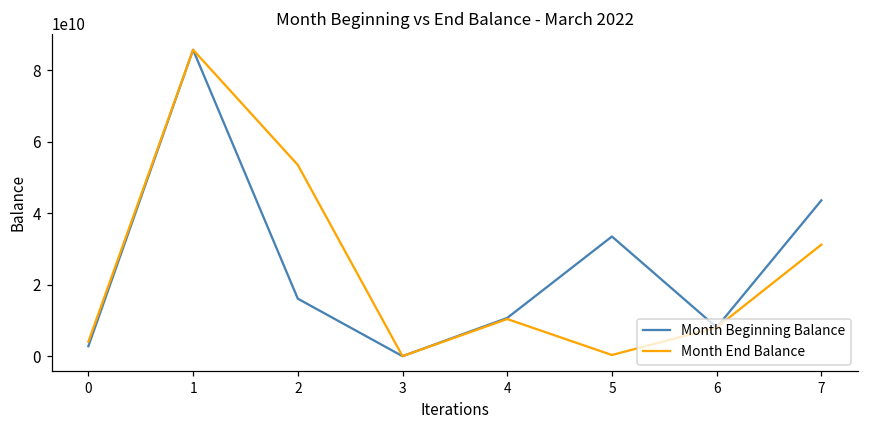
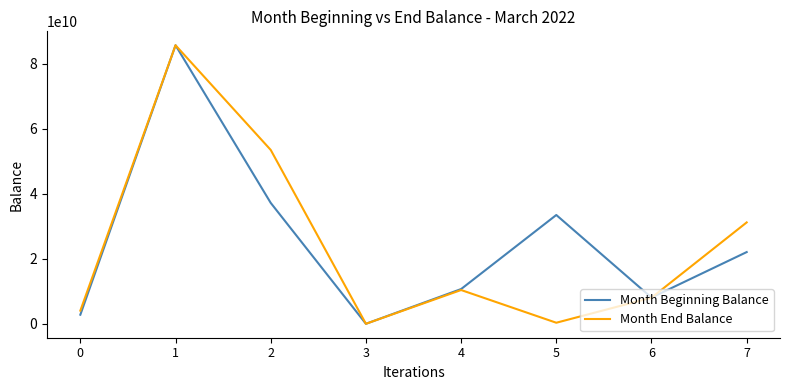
Month Beginning Balance, 2: 16000000000 -> 37000000000
Month Beginning Balance, 7: 44000000000 -> 22000000000
